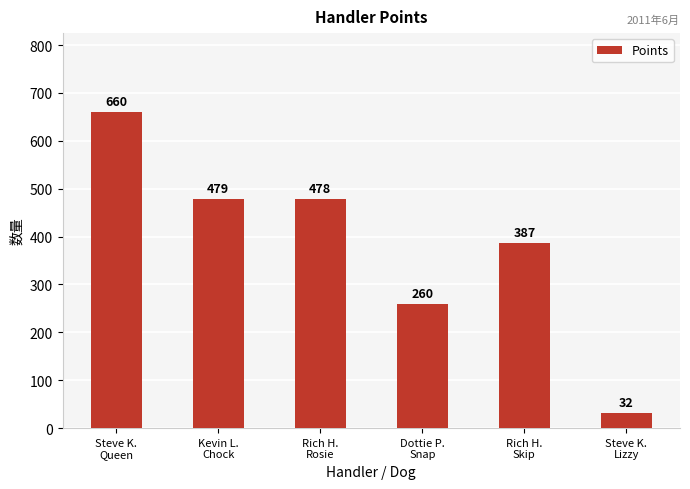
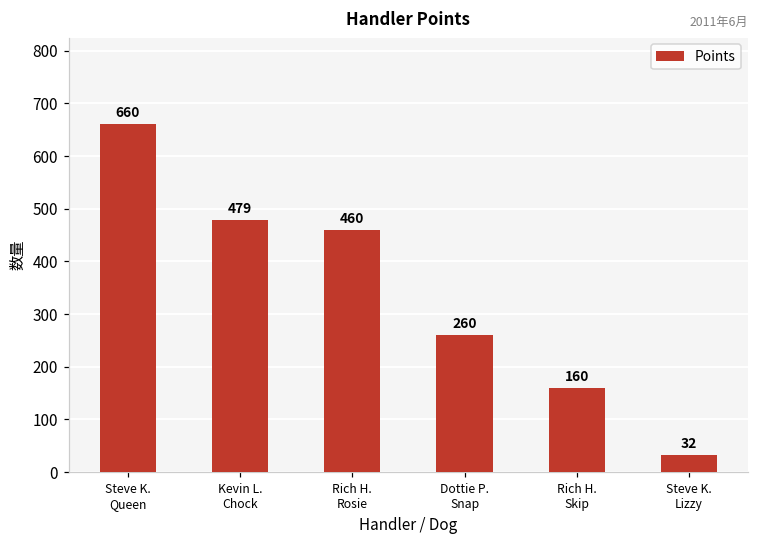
Rich H. Rosie: 478 -> 460
Rich H. Skip: 387 -> 160
